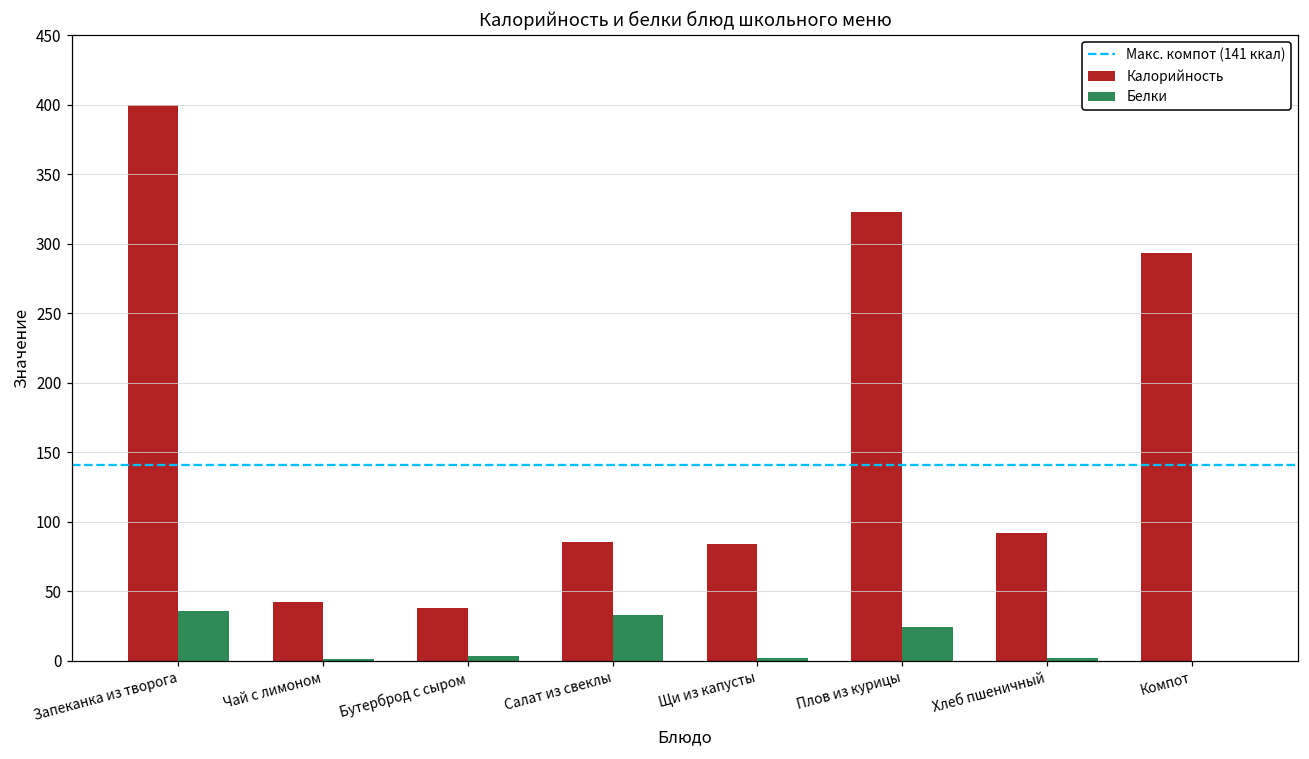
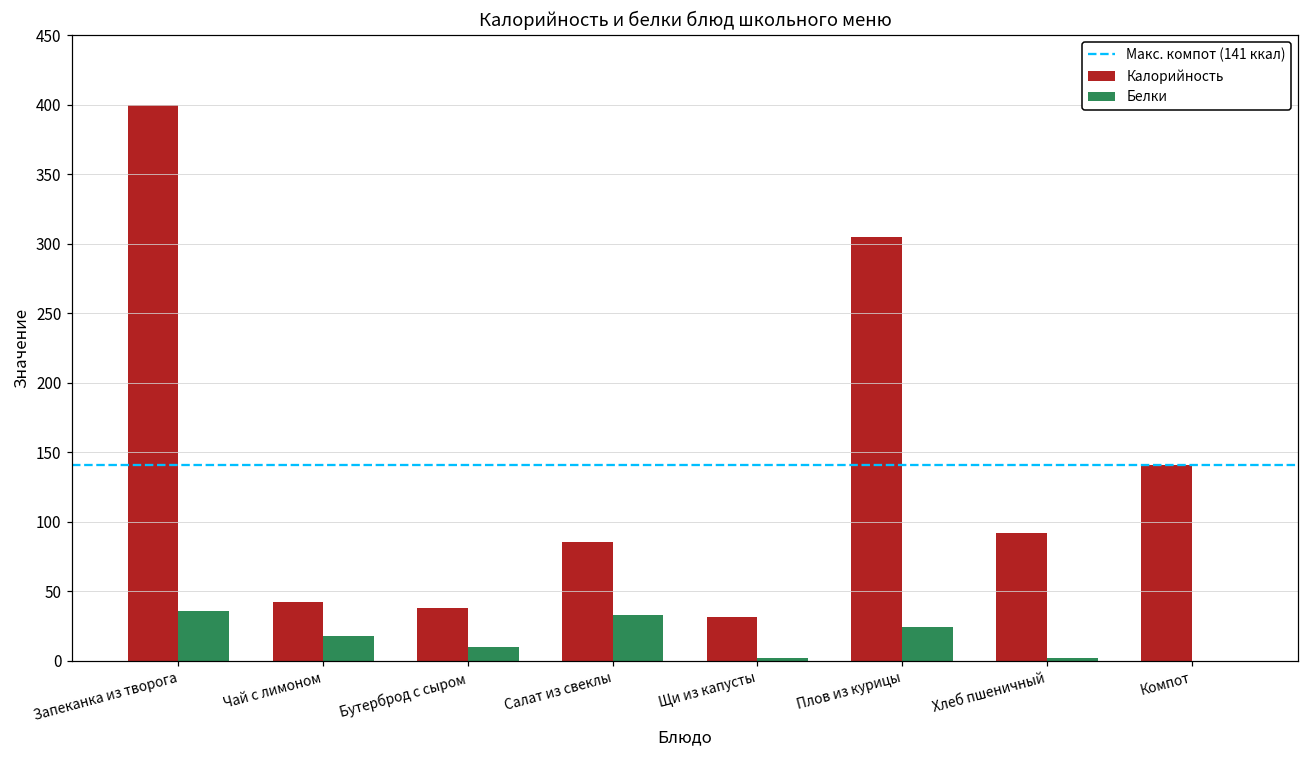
Белки, Чай с лимоном: 1 -> 18
Белки, Бутерброд с сыром: 3 -> 10
Калорийность, Щи из капусты: 84 -> 31
Калорийность, Плов из курицы: 323 -> 305
Калорийность, Компот: 293 -> 141
